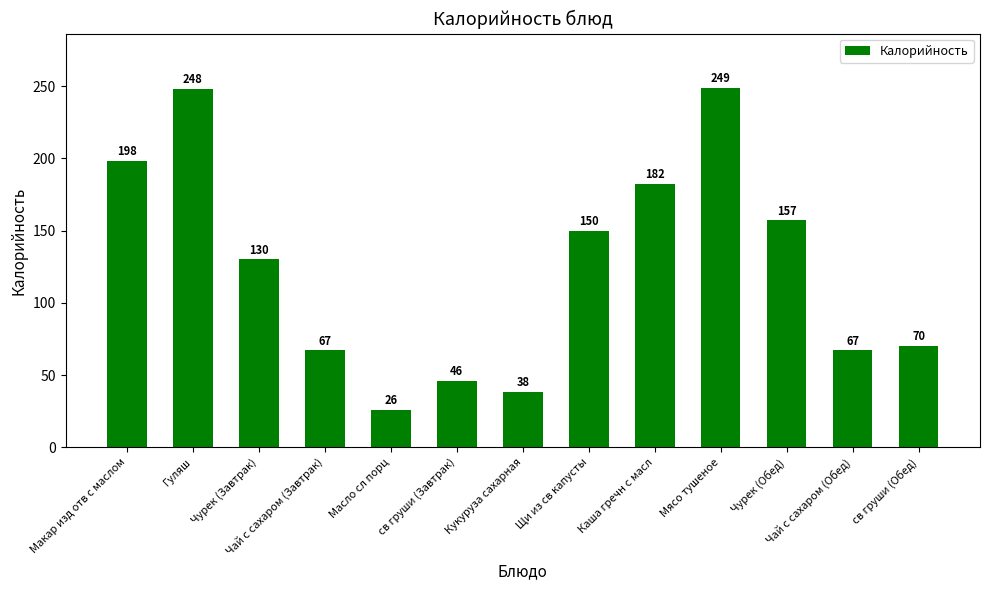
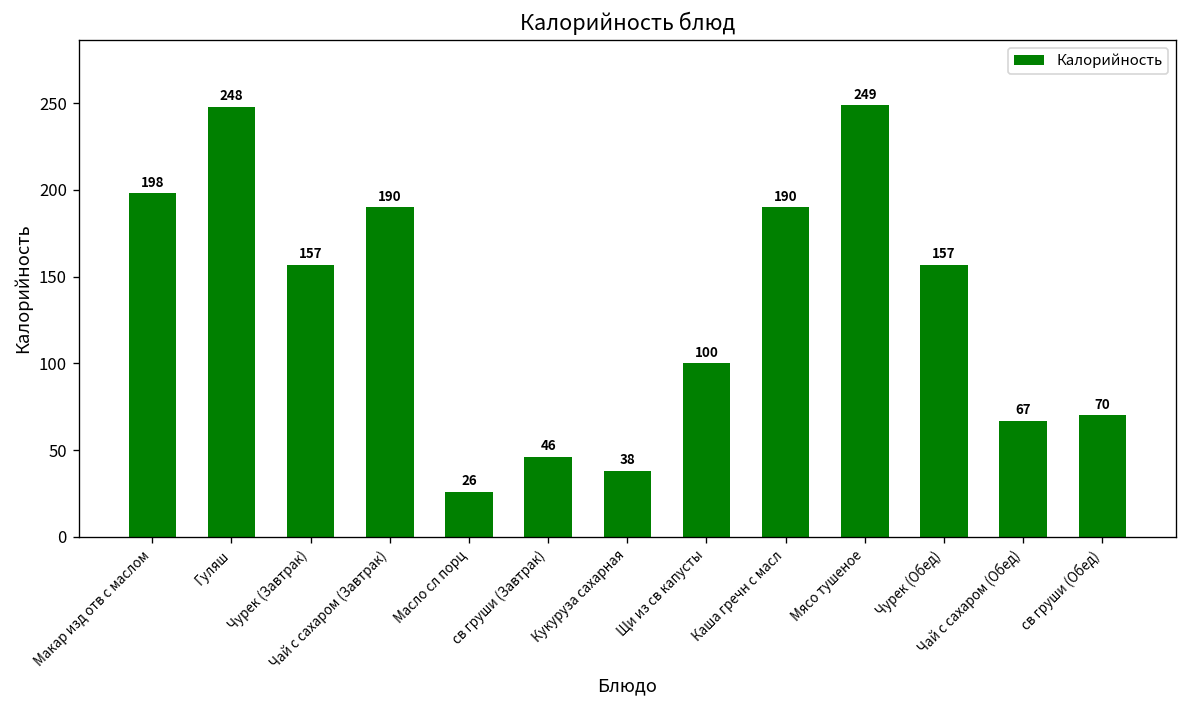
Чурек (Завтрак): 130 -> 157
Чай с сахаром (Завтрак): 67 -> 190
Щи из св капусты: 150 -> 100
Каша гречн с масл: 182 -> 190
